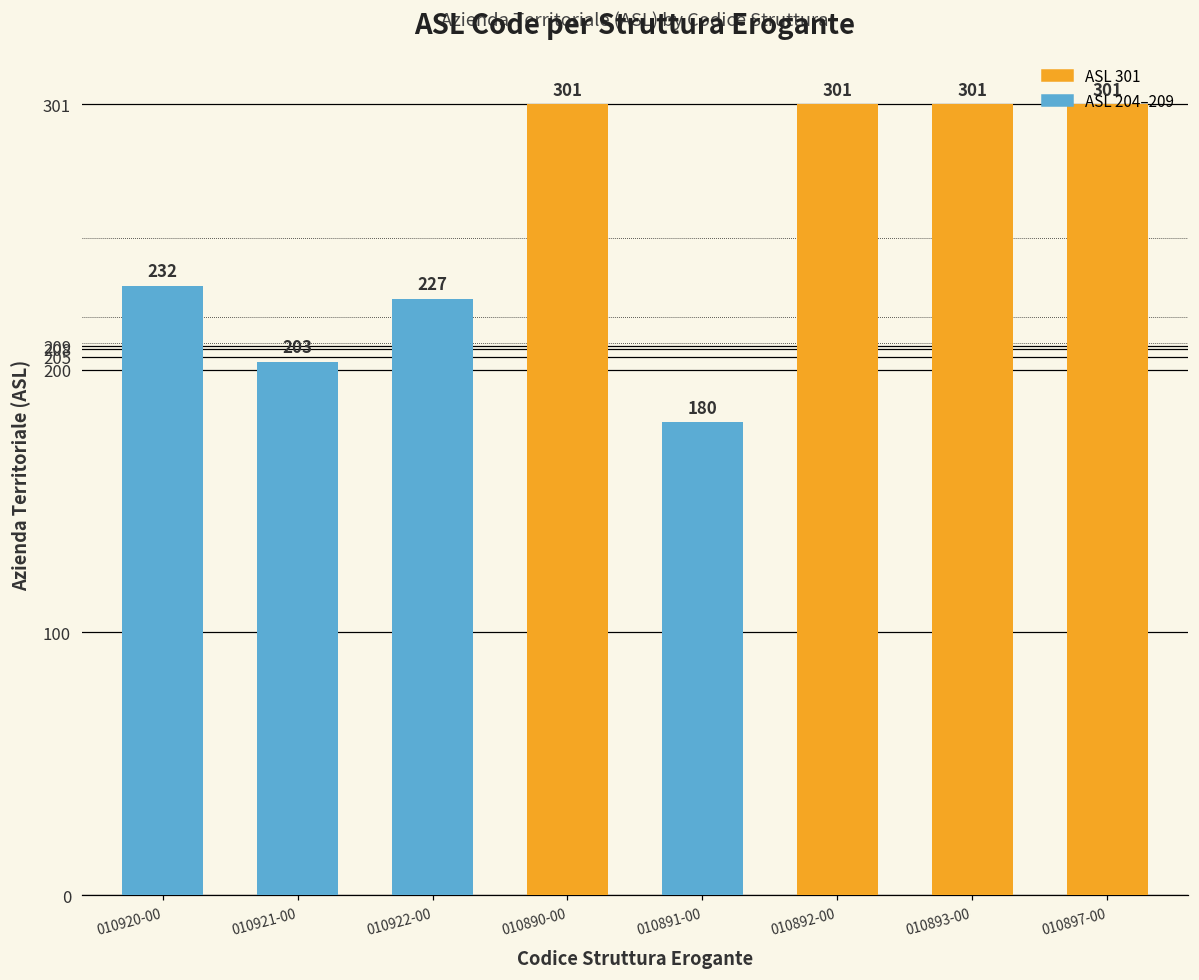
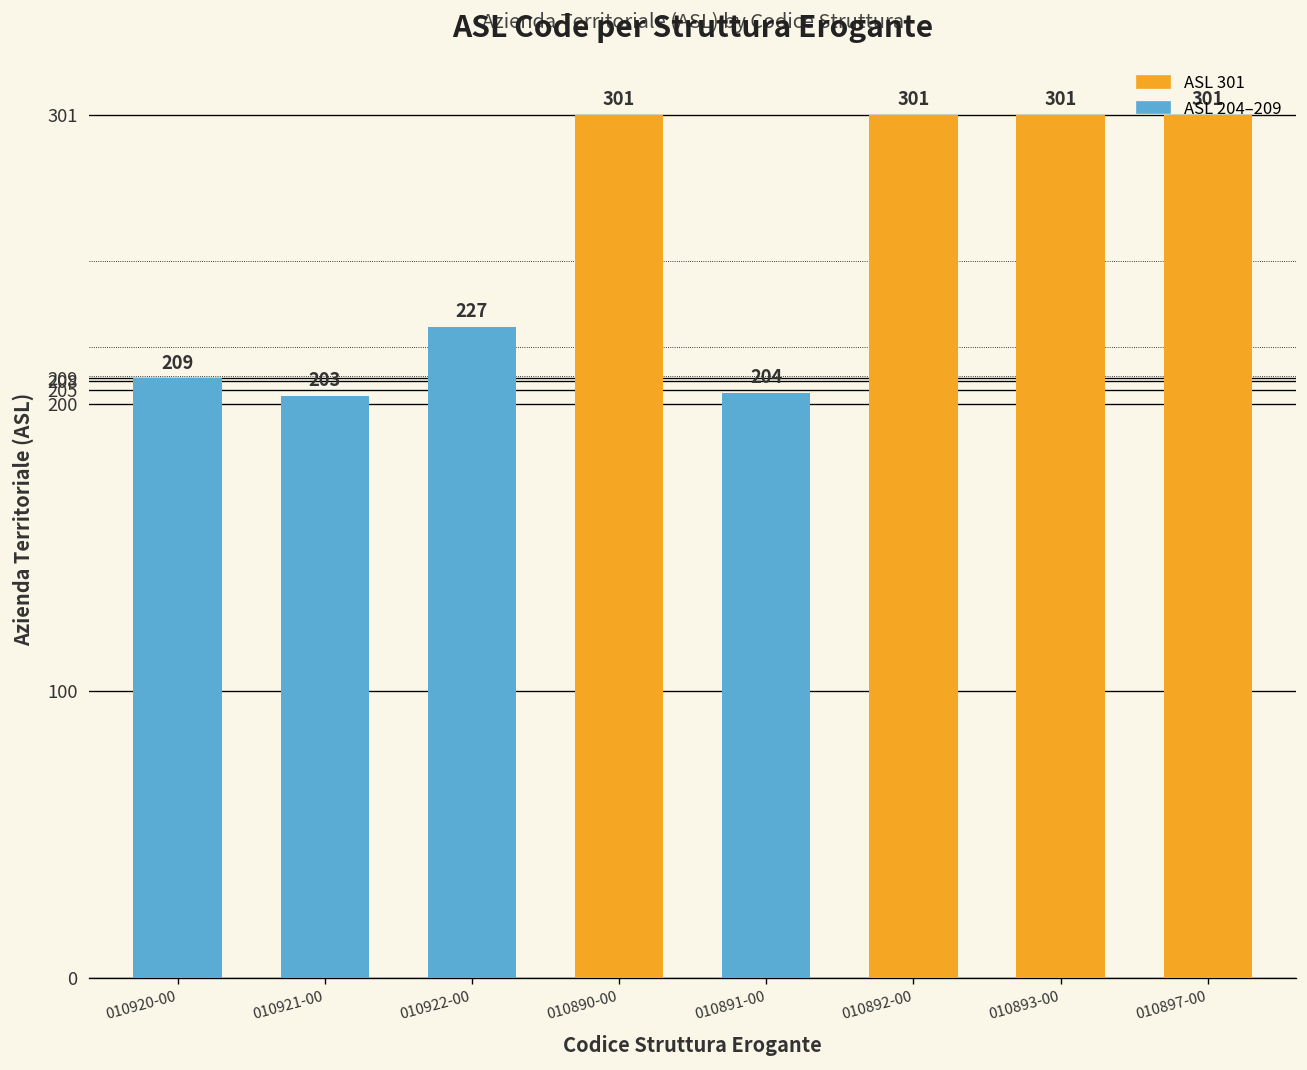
010920-00: 232 -> 209
010891-00: 180 -> 204
